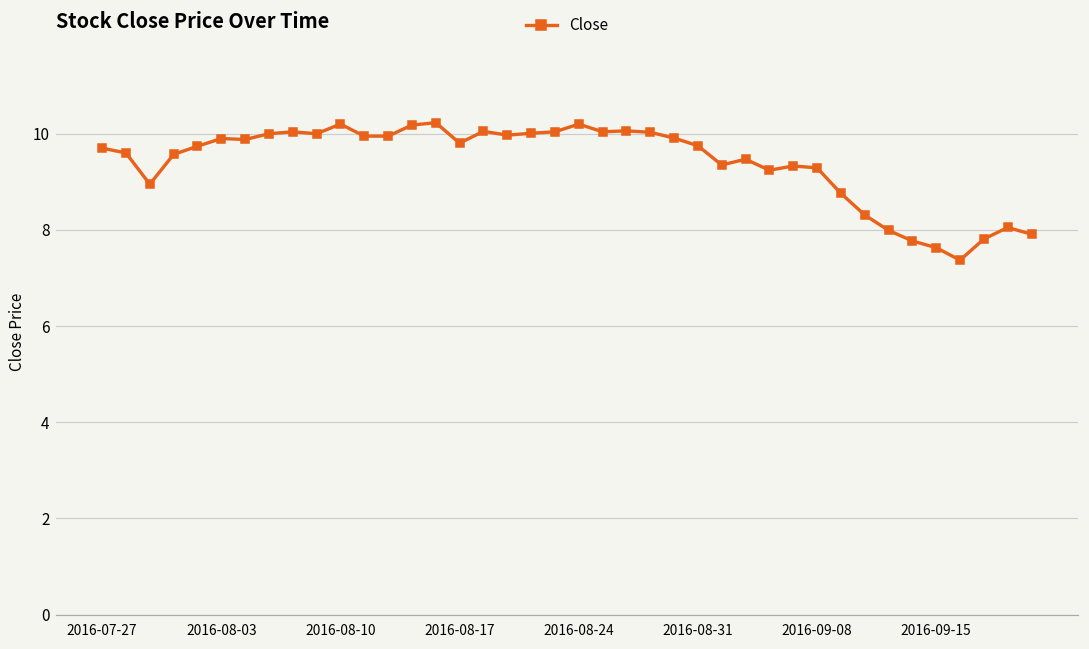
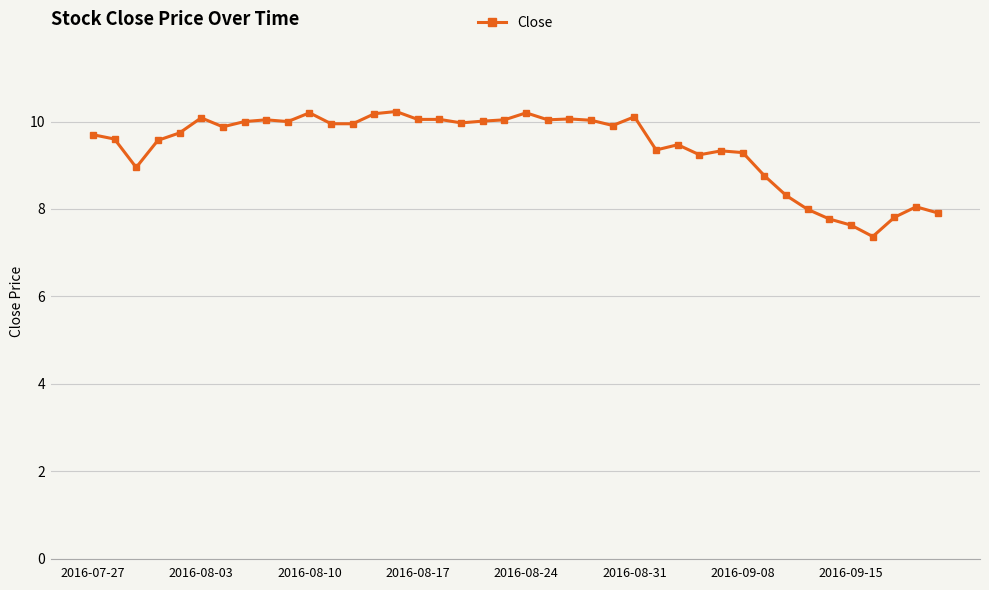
2016-08-03: 9.9 -> 10.1
2016-08-17: 9.8 -> 10.0
2016-08-31: 9.8 -> 10.1
